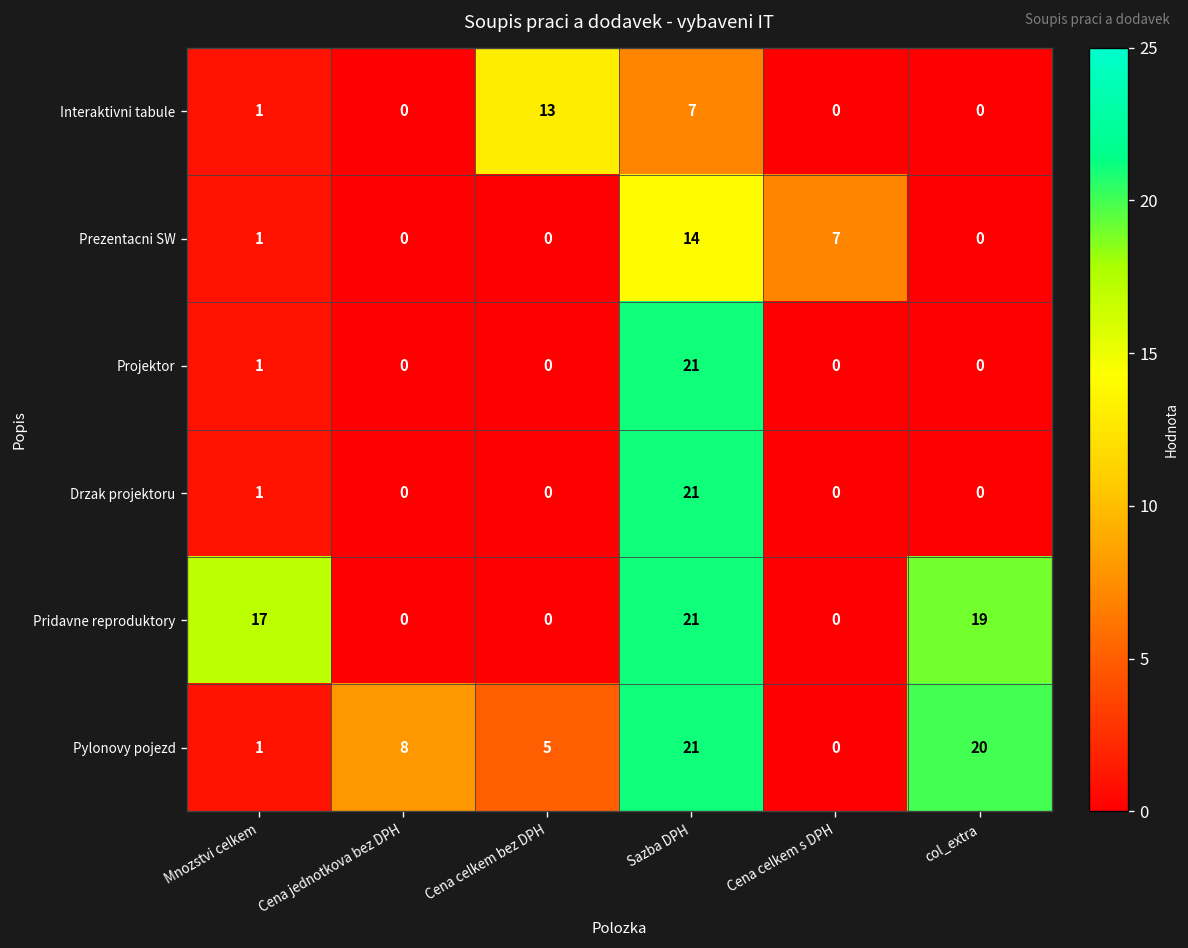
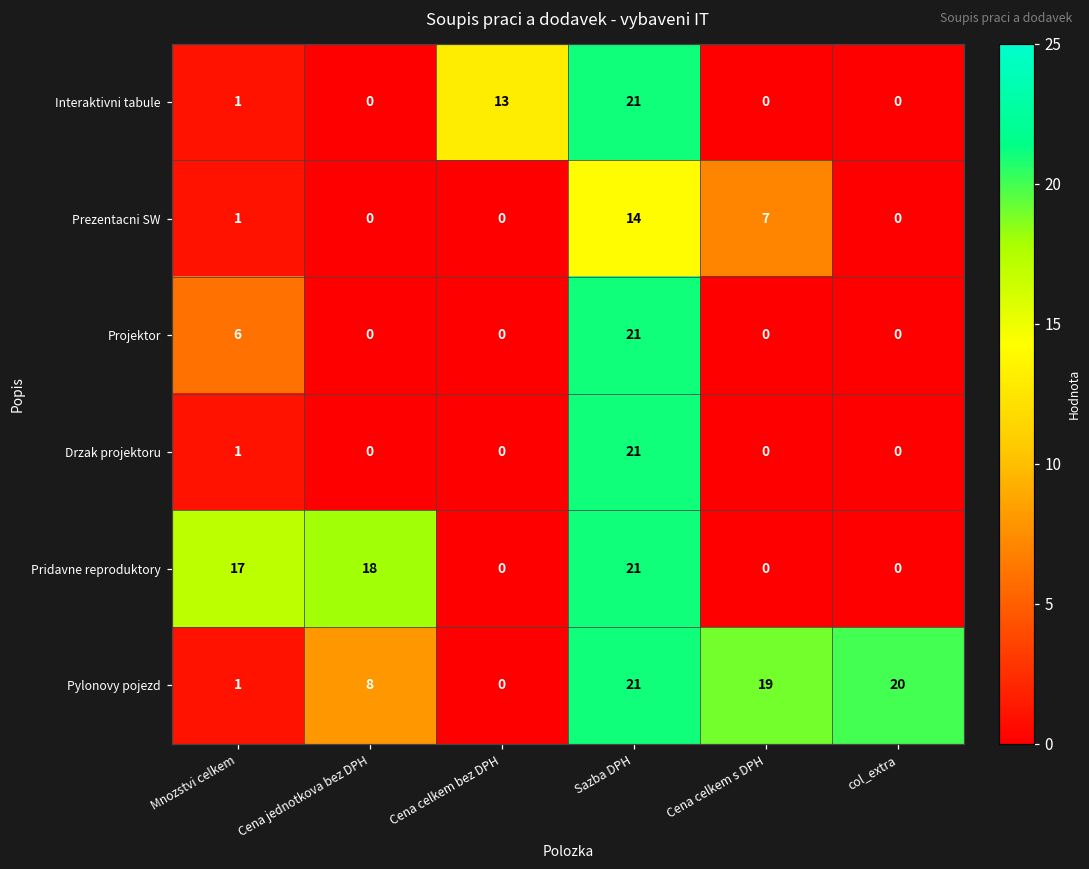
Interaktivni tabule, Sazba DPH: 7 -> 21
Projektor, Mnozstvi celkem: 1 -> 6
Pridavne reproduktory, Cena jednotkova bez DPH: 0 -> 18
Pridavne reproduktory, col_extra: 19 -> 0
Pylonovy pojezd, Cena celkem bez DPH: 5 -> 0
Pylonovy pojezd, Cena celkem s DPH: 0 -> 19
